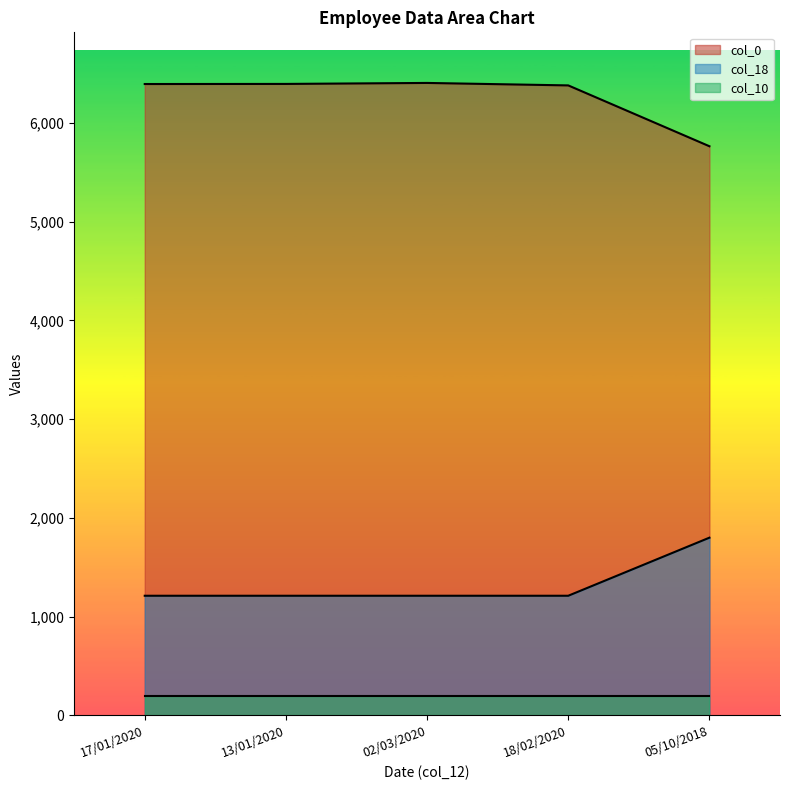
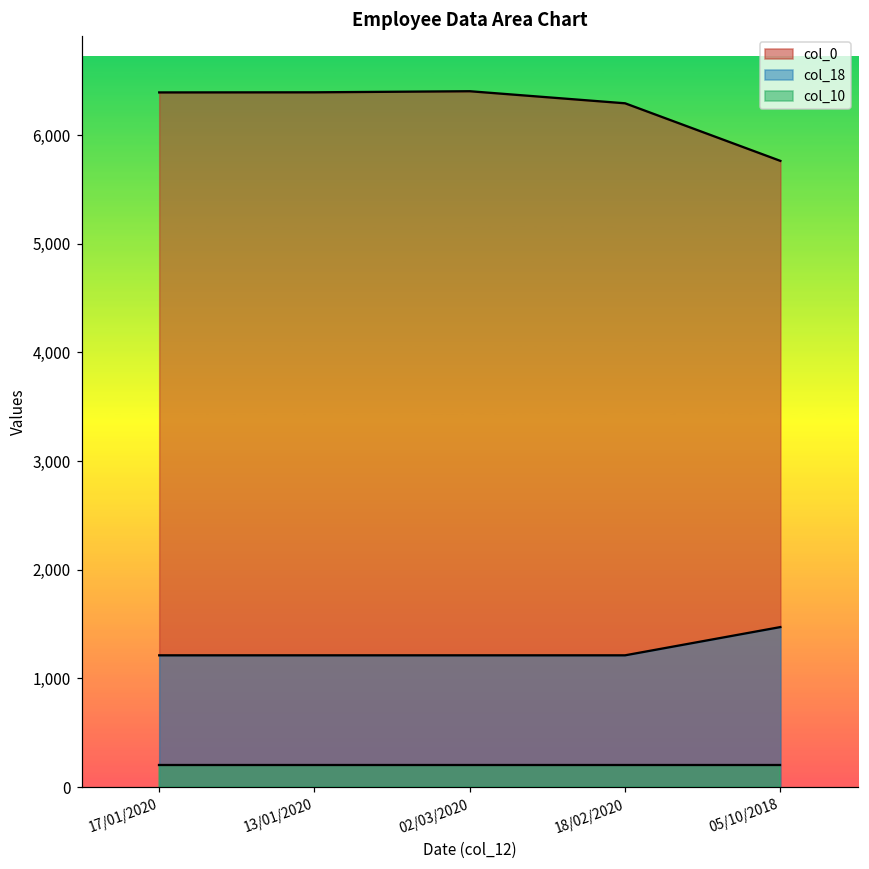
col_0, 18/02/2020: 6,400 -> 6,300
col_18, 05/10/2018: 1,800 -> 1,500
